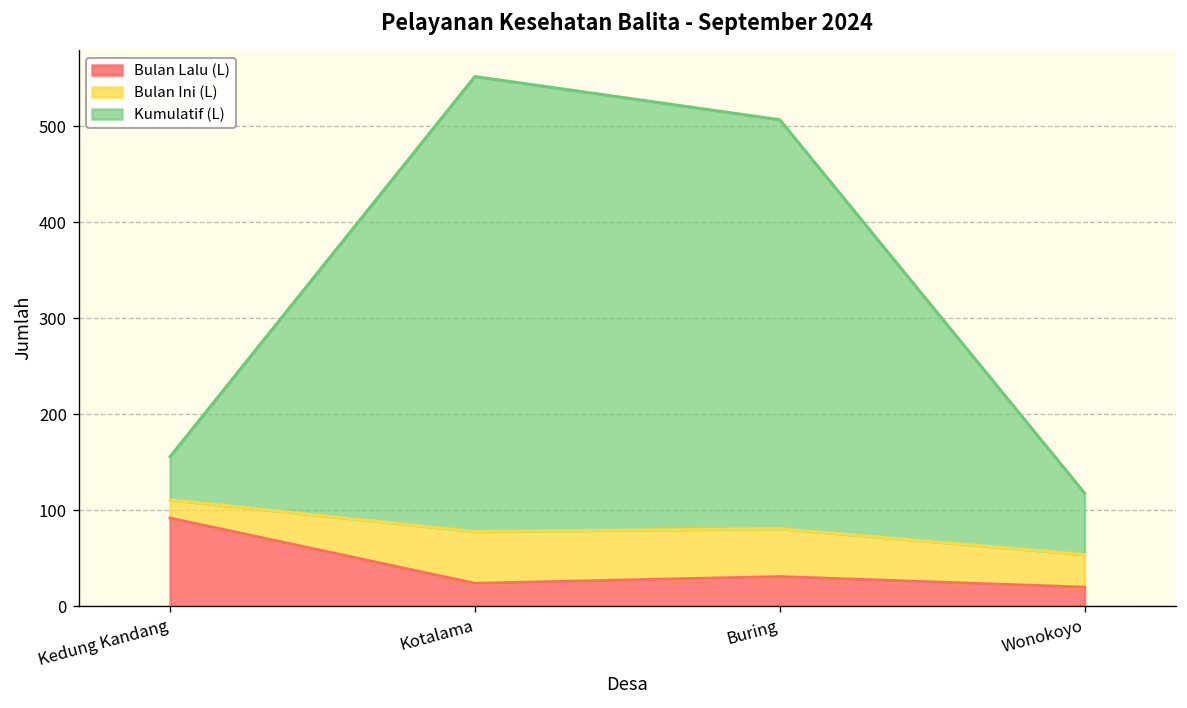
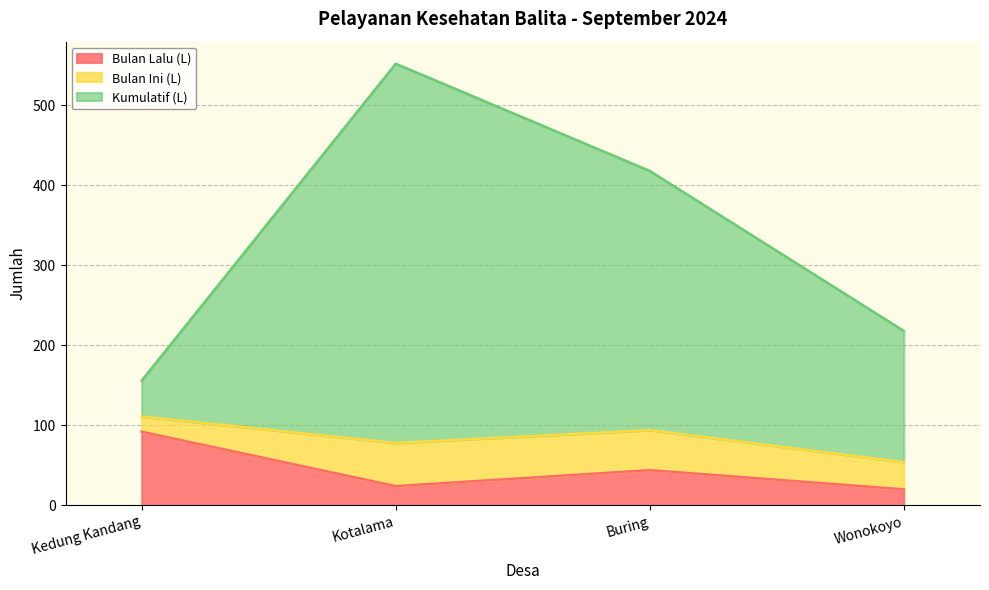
Bulan Lalu (L), Buring: 30 -> 40
Kumulatif (L), Buring: 430 -> 320
Kumulatif (L), Wonokoyo: 60 -> 160
